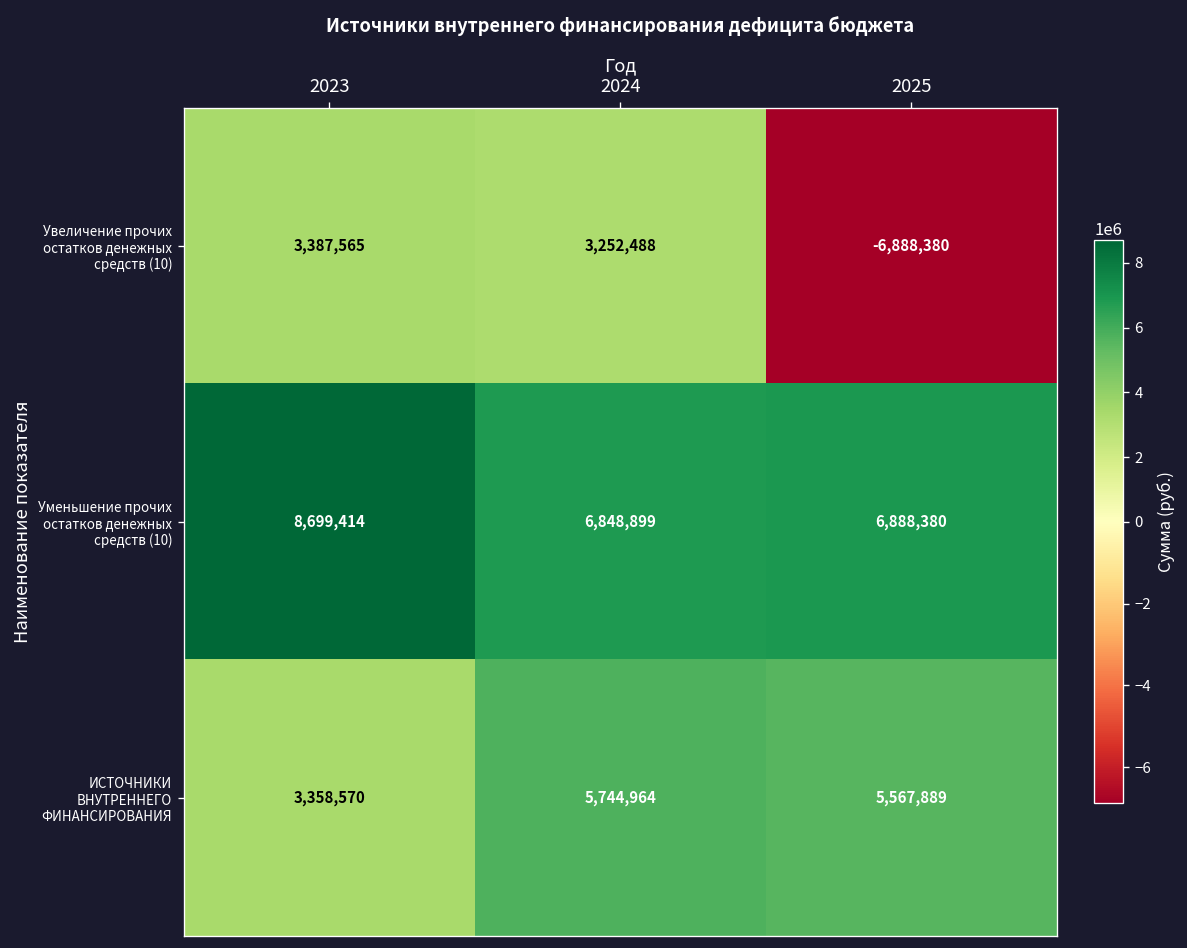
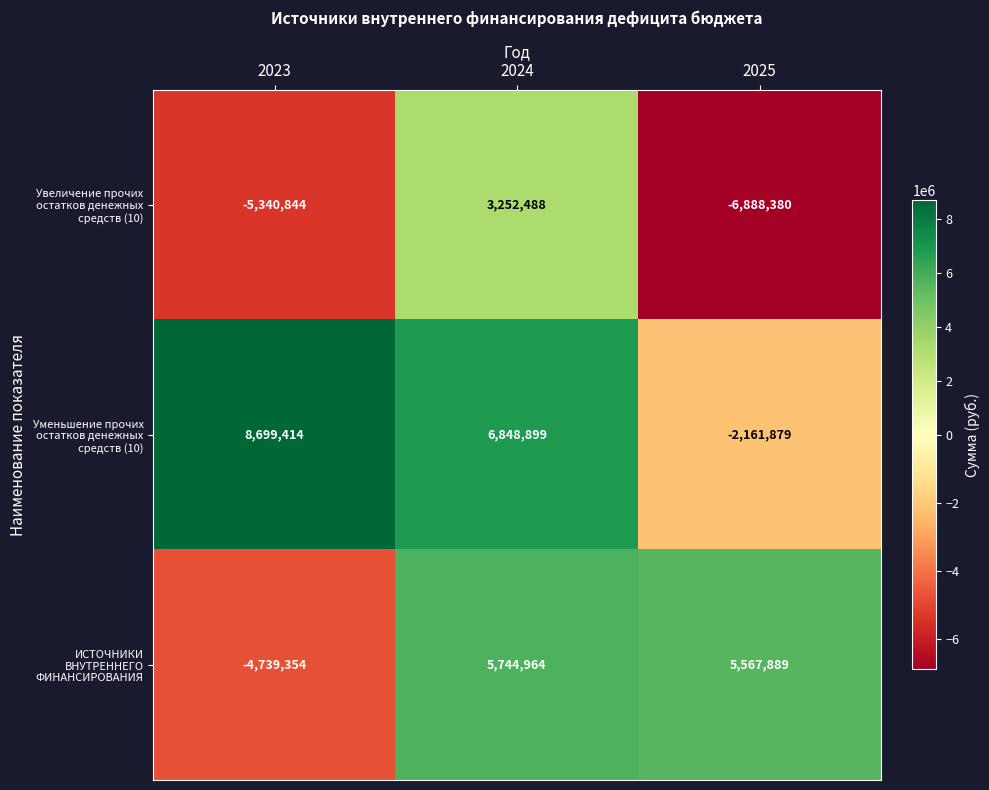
Увеличение прочих остатков денежных средств (10), 2023: 3,387,565 -> -5,340,844
Уменьшение прочих остатков денежных средств (10), 2025: 6,888,380 -> -2,161,879
ИСТОЧНИКИ ВНУТРЕННЕГО ФИНАНСИРОВАНИЯ, 2023: 3,358,570 -> -4,739,354
